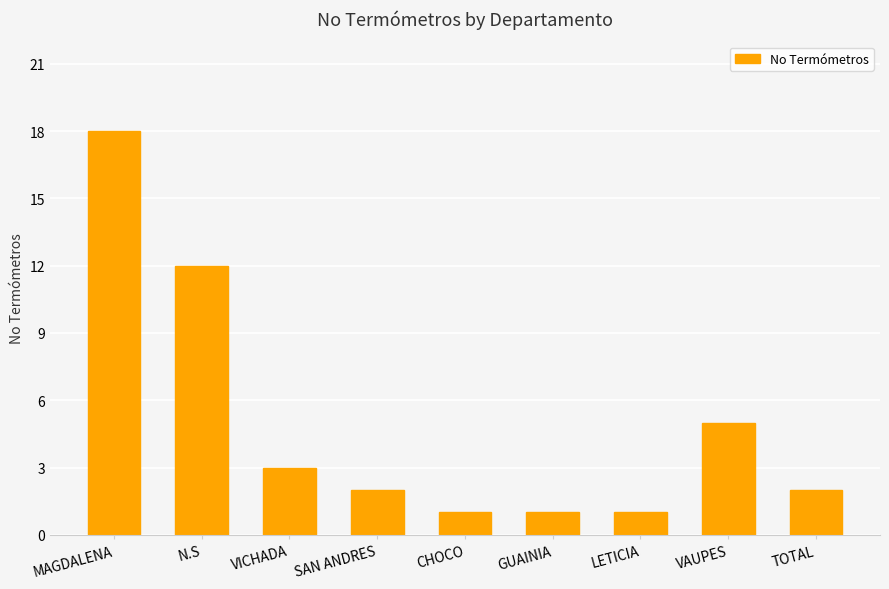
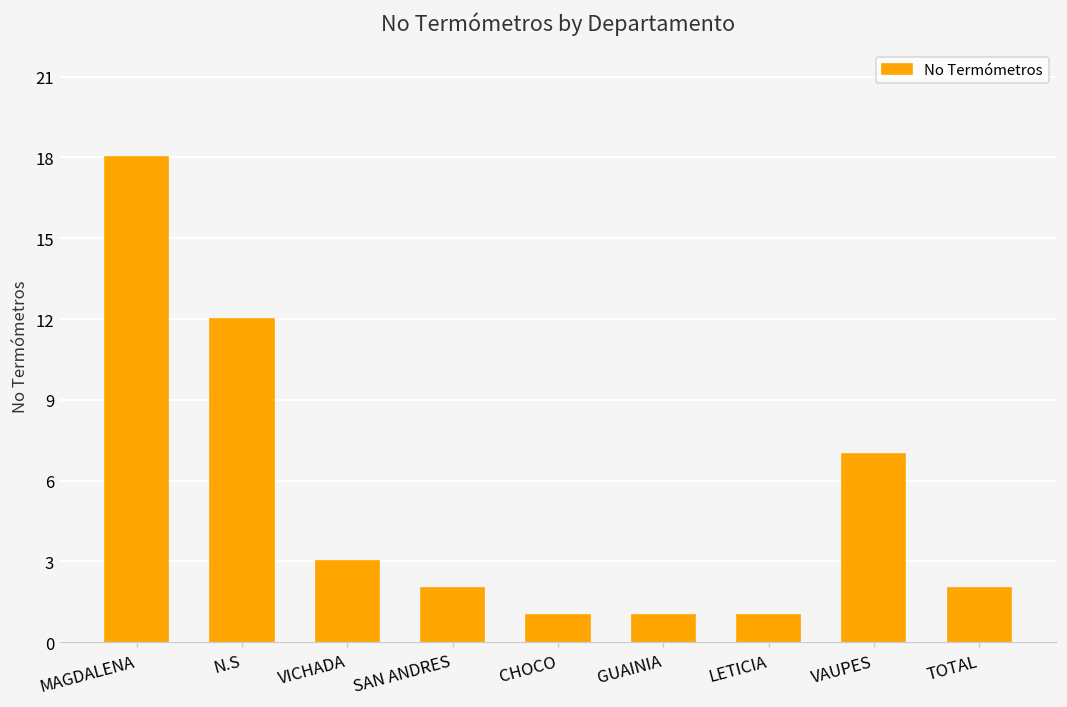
VAUPES: 5 -> 7
